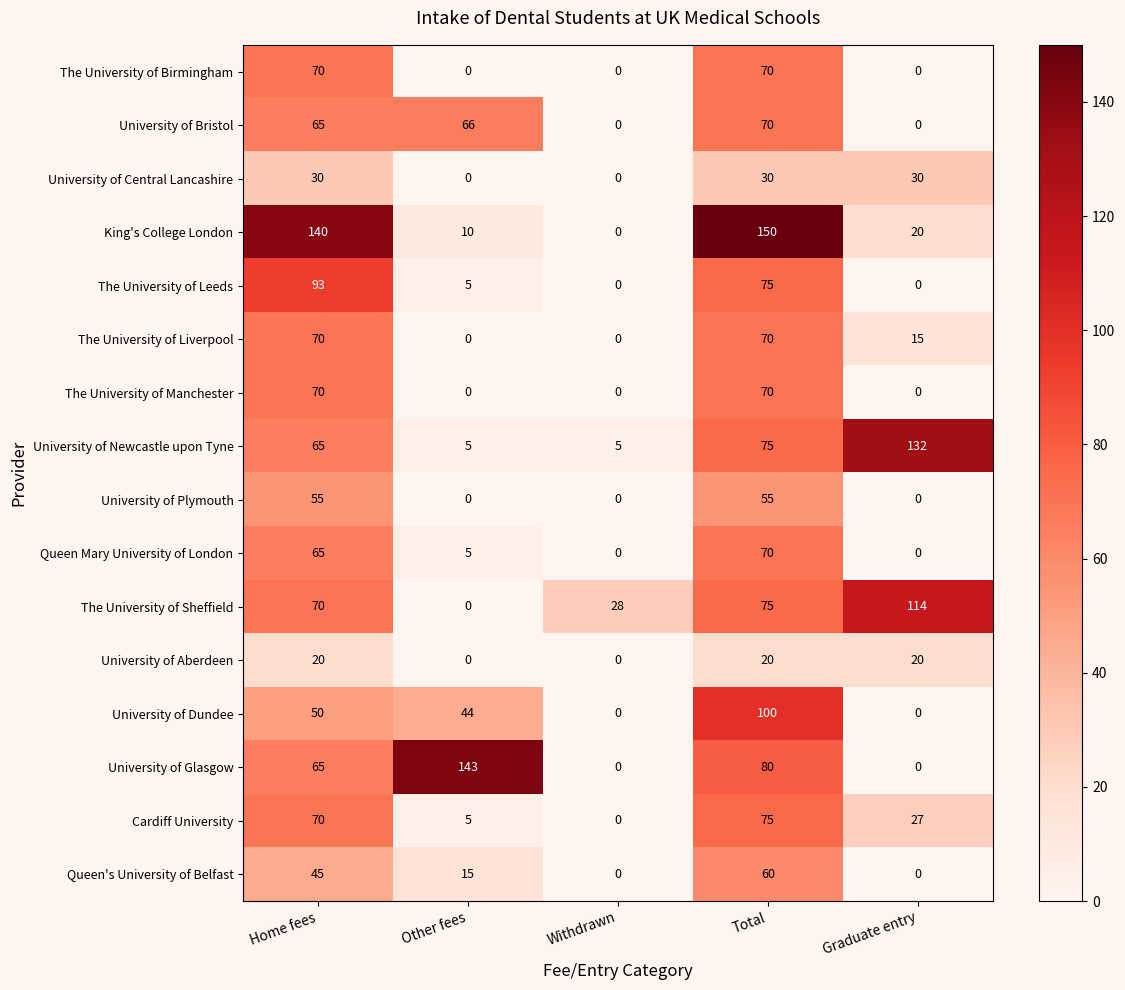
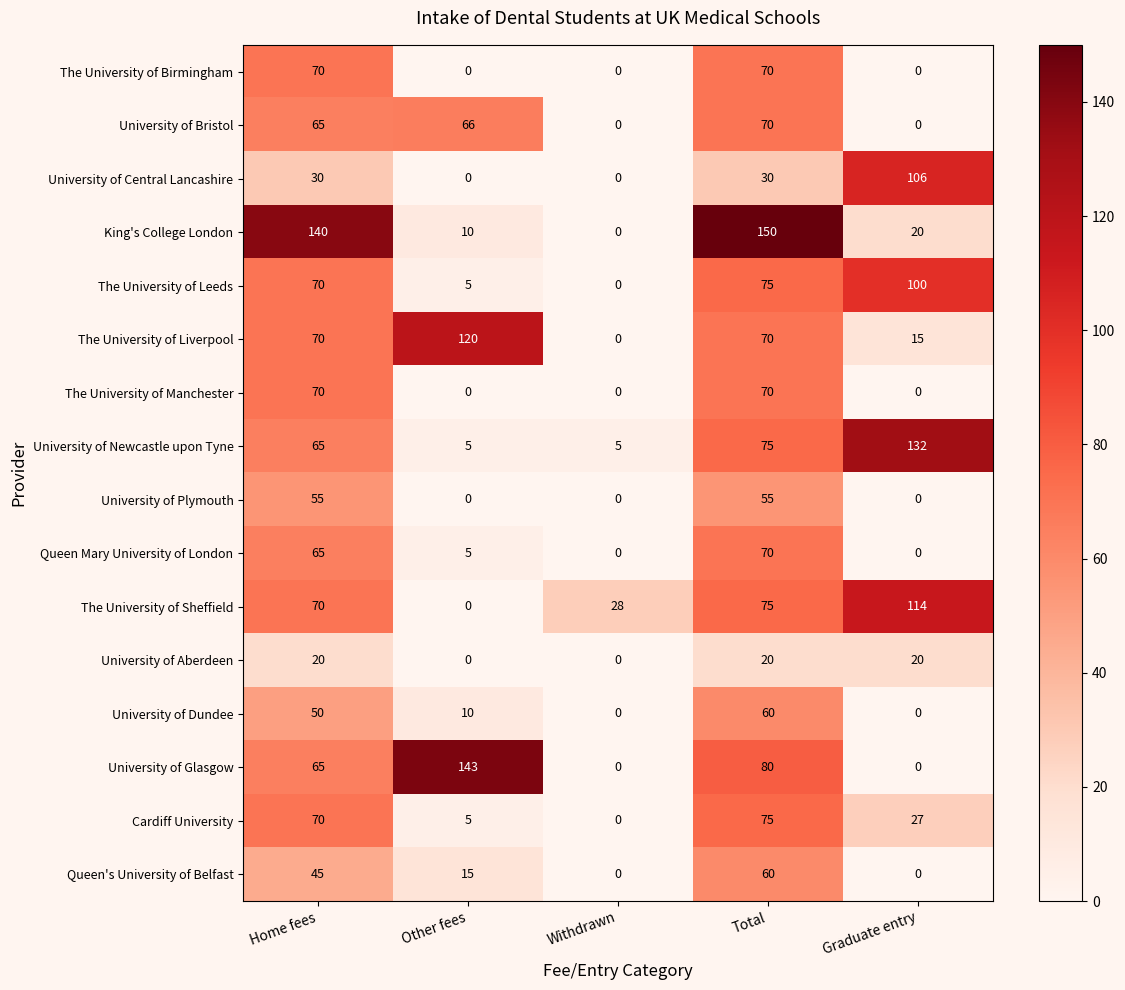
University of Central Lancashire, Graduate entry: 30 -> 106
The University of Leeds, Home fees: 93 -> 70
The University of Leeds, Graduate entry: 0 -> 100
The University of Liverpool, Other fees: 0 -> 120
University of Dundee, Other fees: 44 -> 10
University of Dundee, Total: 100 -> 60
